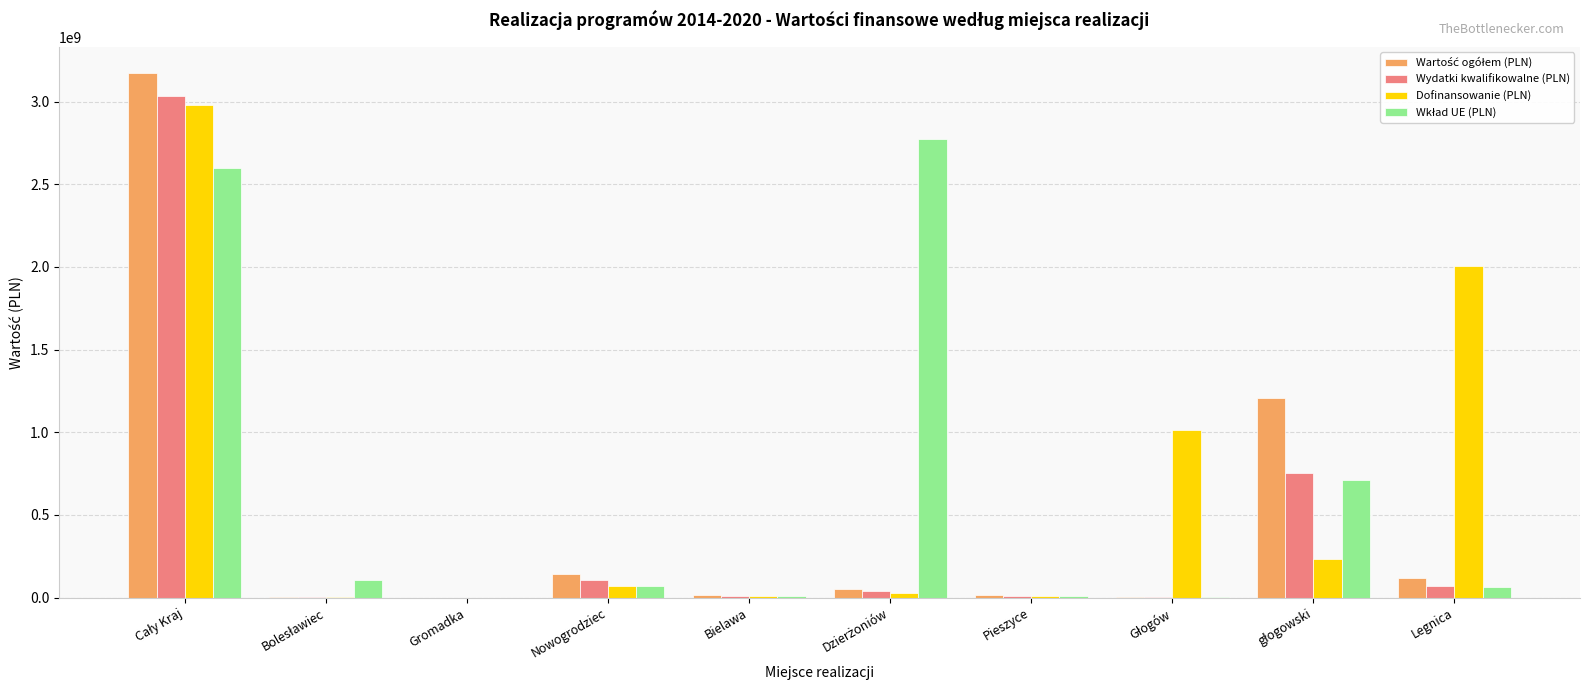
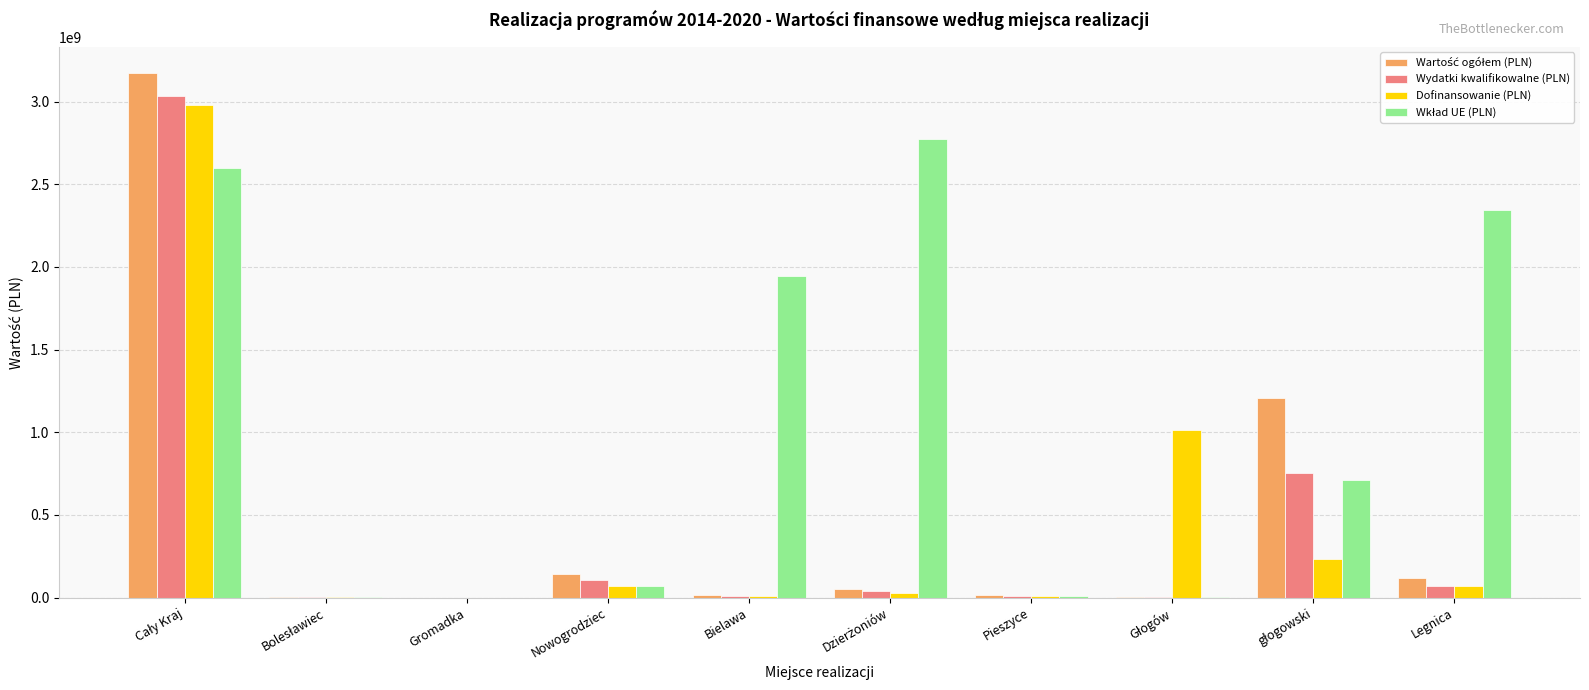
Wkład UE (PLN), Bolesławiec: 110000000 -> 0
Wkład UE (PLN), Bielawa: 10000000 -> 1940000000
Dofinansowanie (PLN), Legnica: 2010000000 -> 70000000
Wkład UE (PLN), Legnica: 60000000 -> 2340000000
